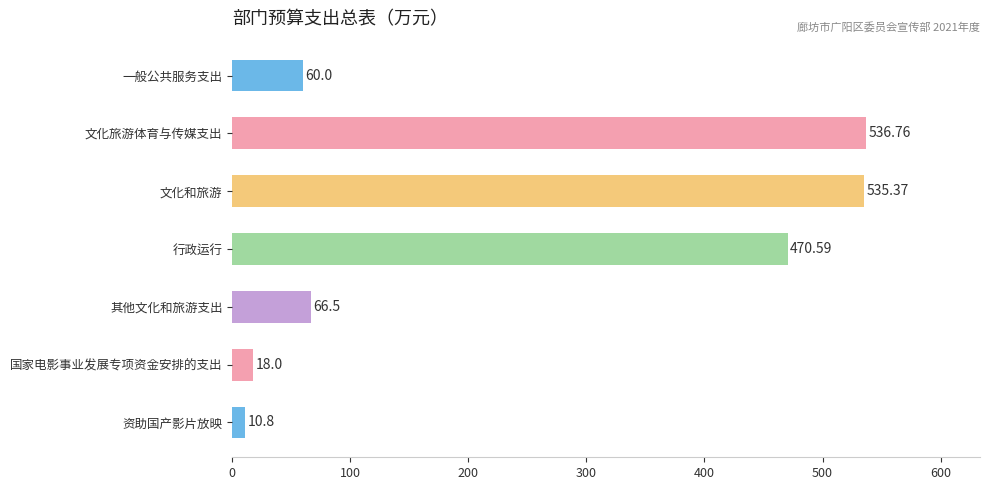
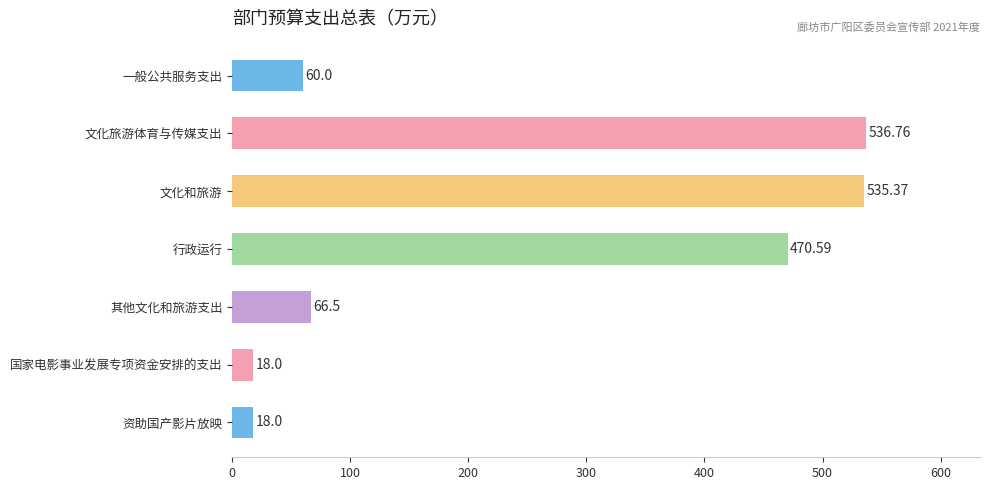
资助国产影片放映: 10.8 -> 18.0
